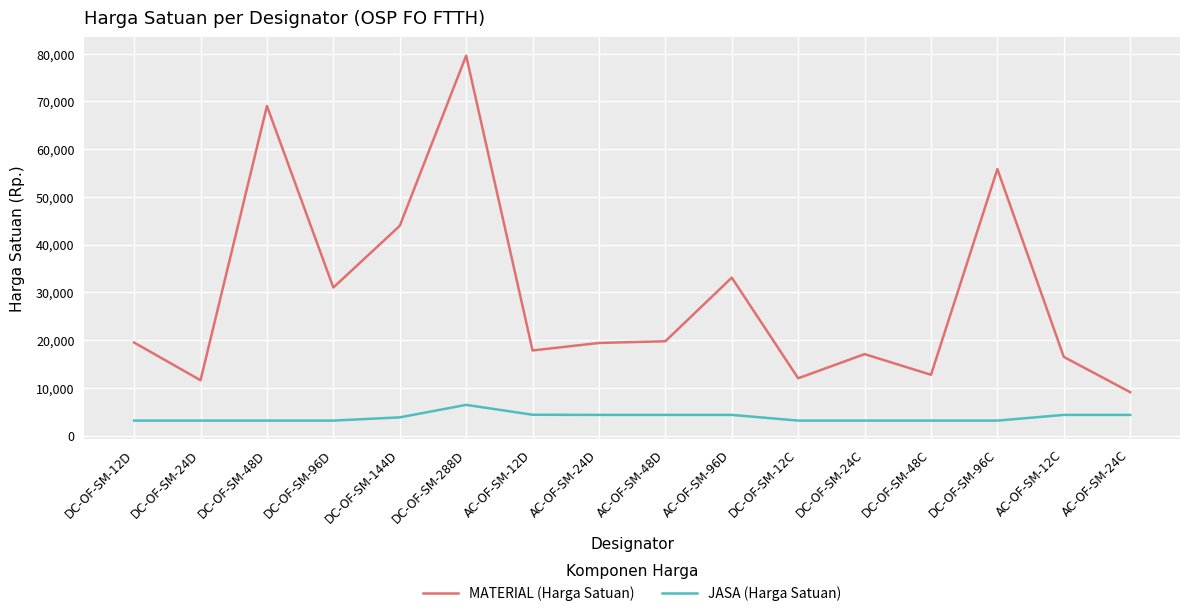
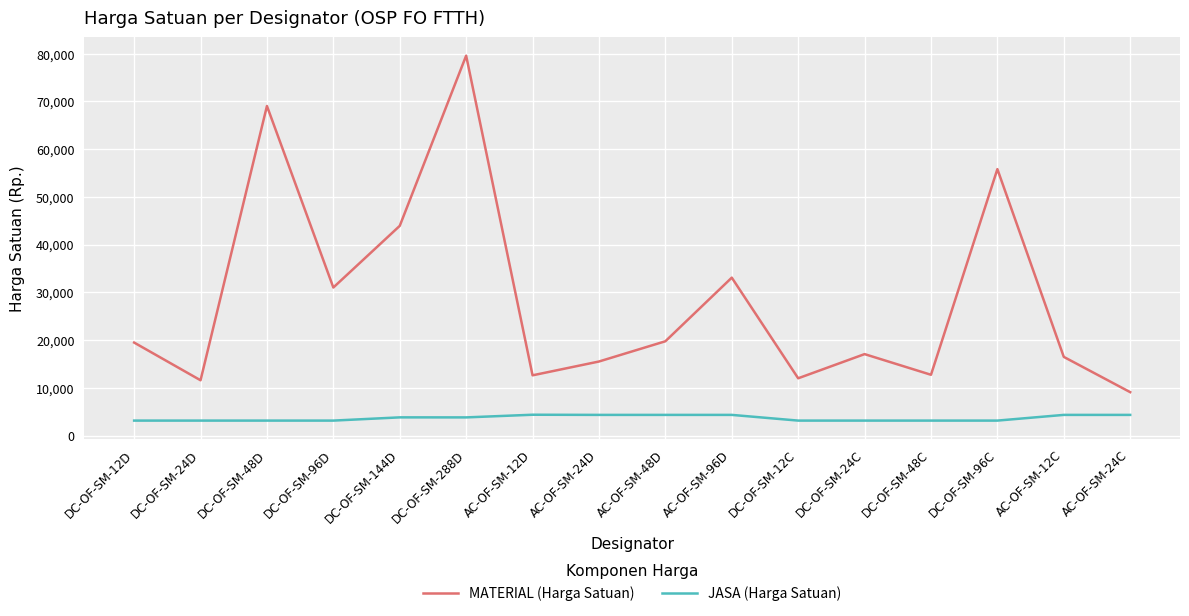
JASA (Harga Satuan), DC-OF-SM-288D: 6,000 -> 4,000
MATERIAL (Harga Satuan), AC-OF-SM-12D: 18,000 -> 13,000
MATERIAL (Harga Satuan), AC-OF-SM-24D: 19,000 -> 16,000
